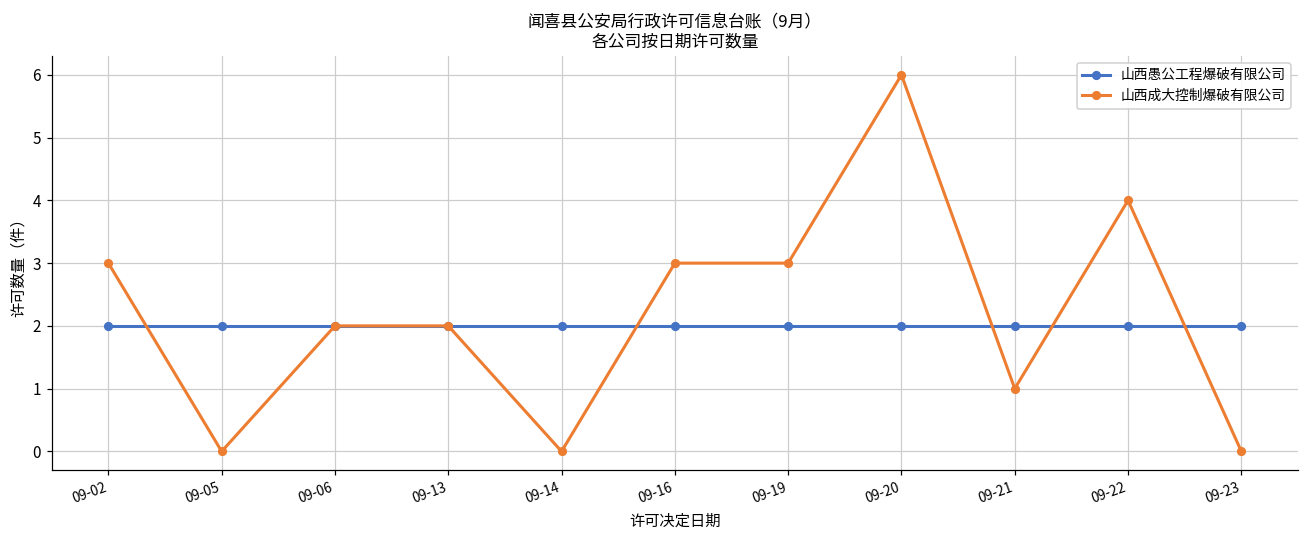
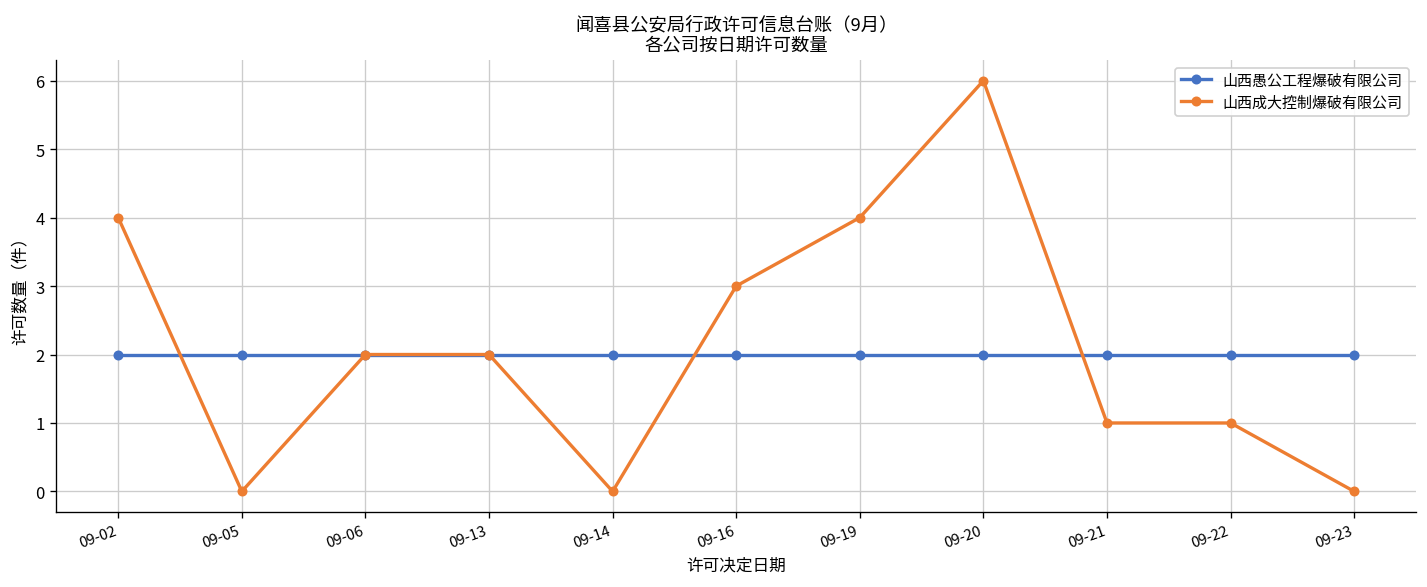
山西成大控制爆破有限公司, 09-02: 3 -> 4
山西成大控制爆破有限公司, 09-19: 3 -> 4
山西成大控制爆破有限公司, 09-22: 4 -> 1
